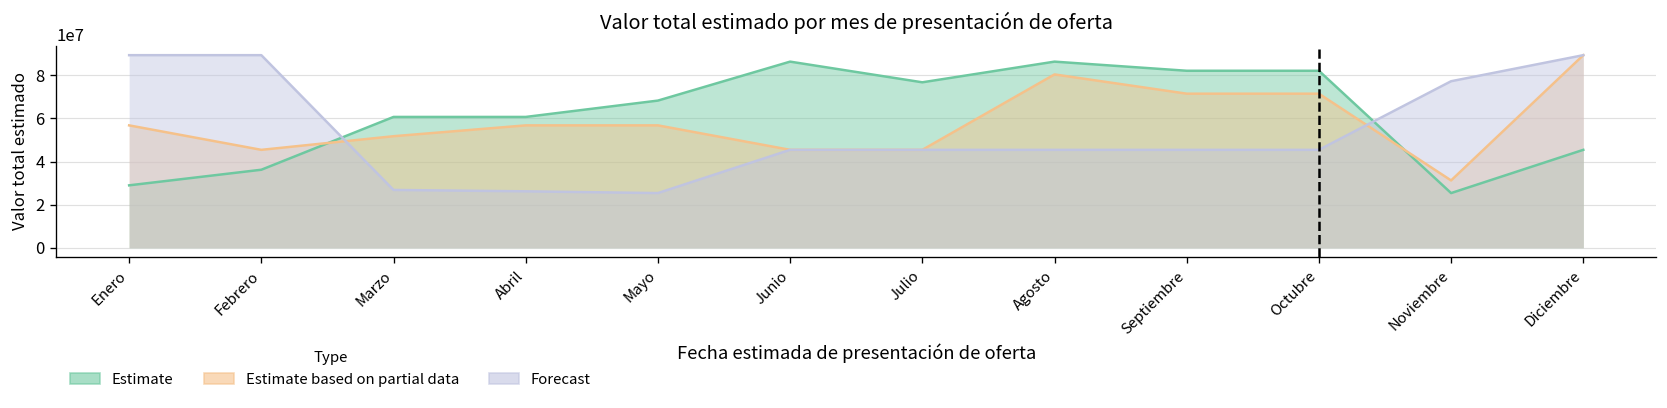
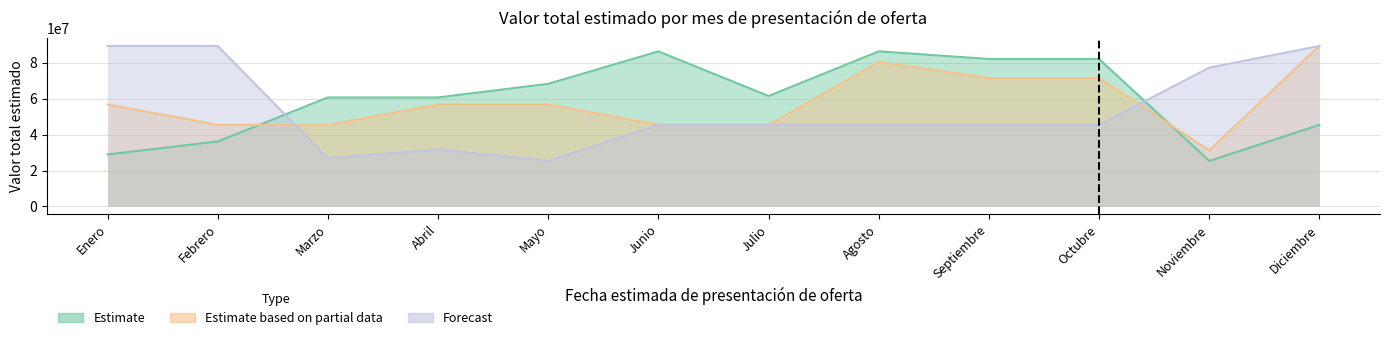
Estimate based on partial data, Marzo: 52000000 -> 45000000
Forecast, Abril: 26000000 -> 32000000
Estimate, Julio: 77000000 -> 62000000
